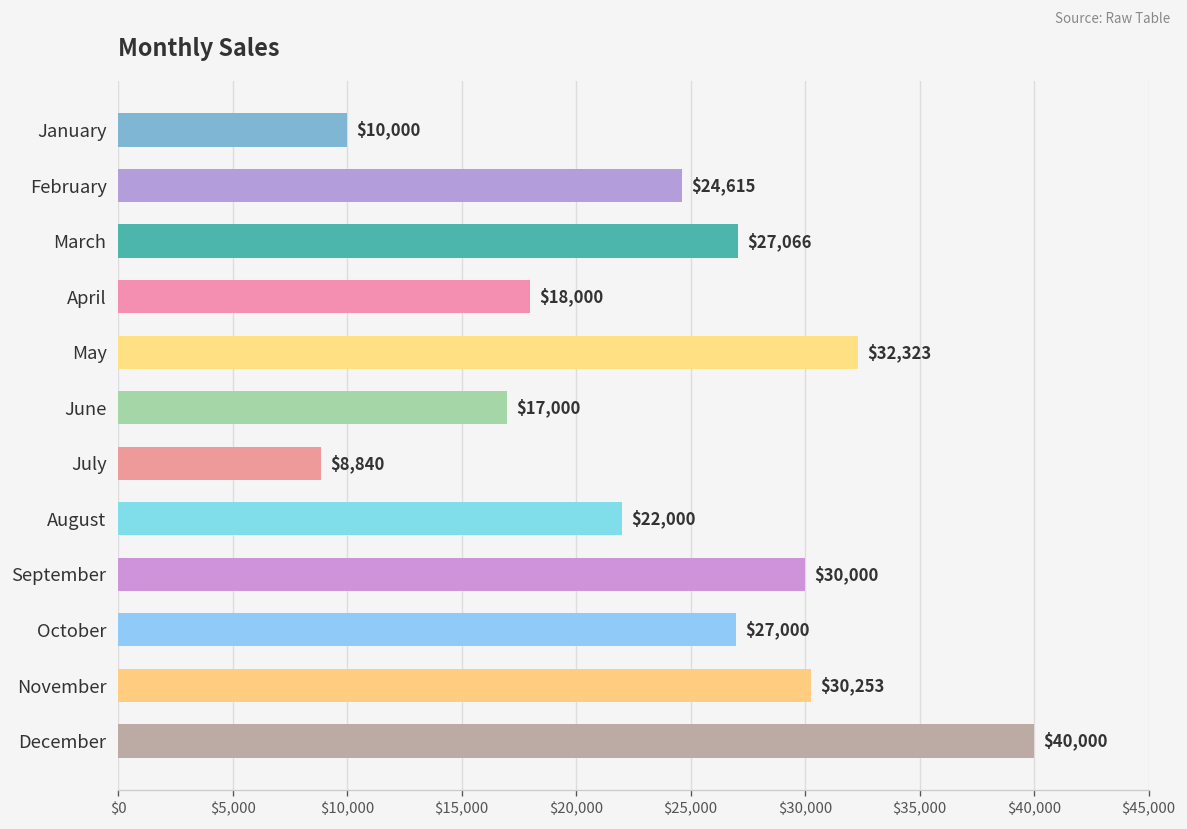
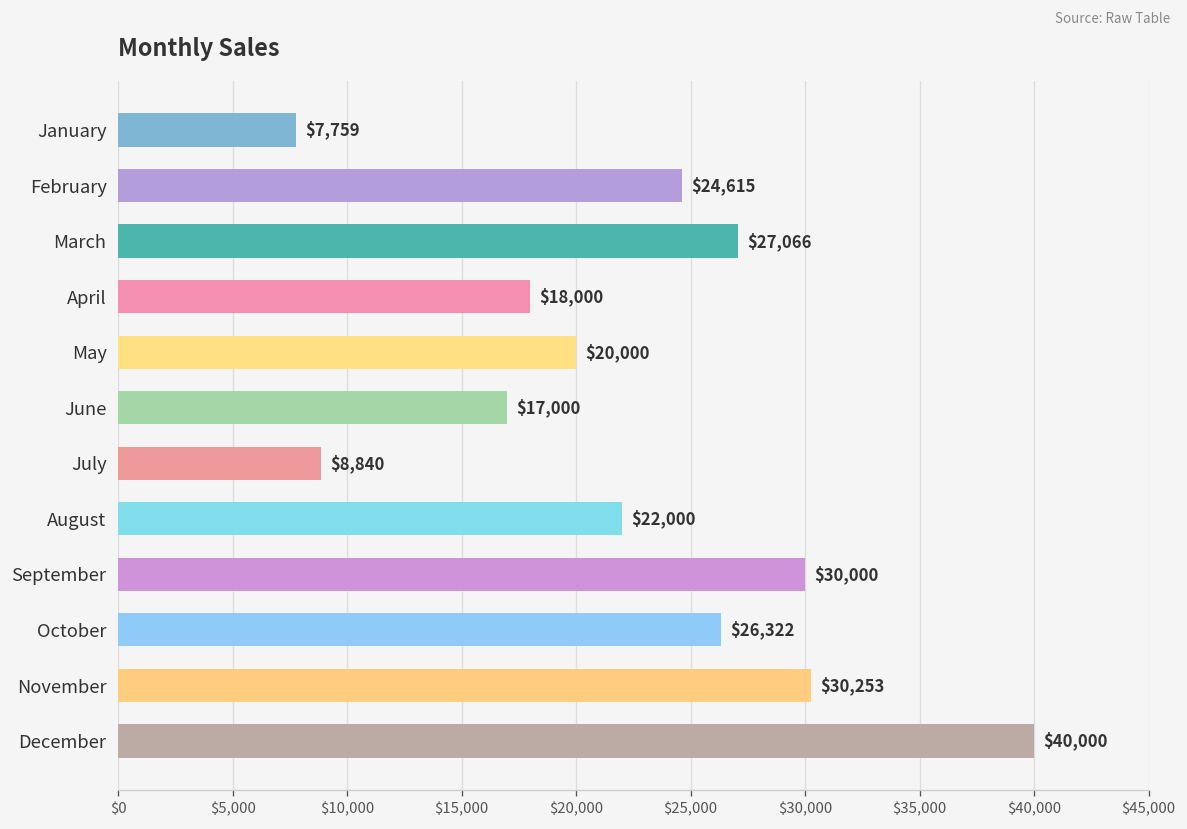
January: $10,000 -> $7,759
May: $32,323 -> $20,000
October: $27,000 -> $26,322
